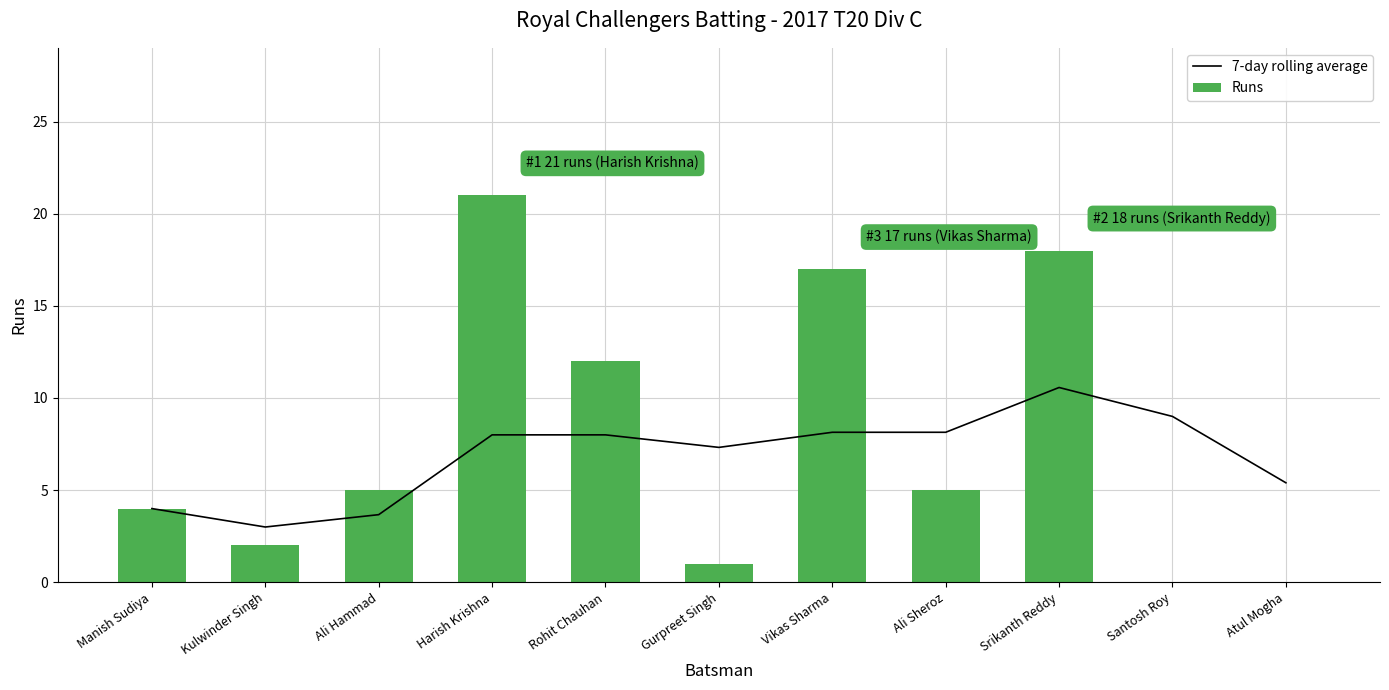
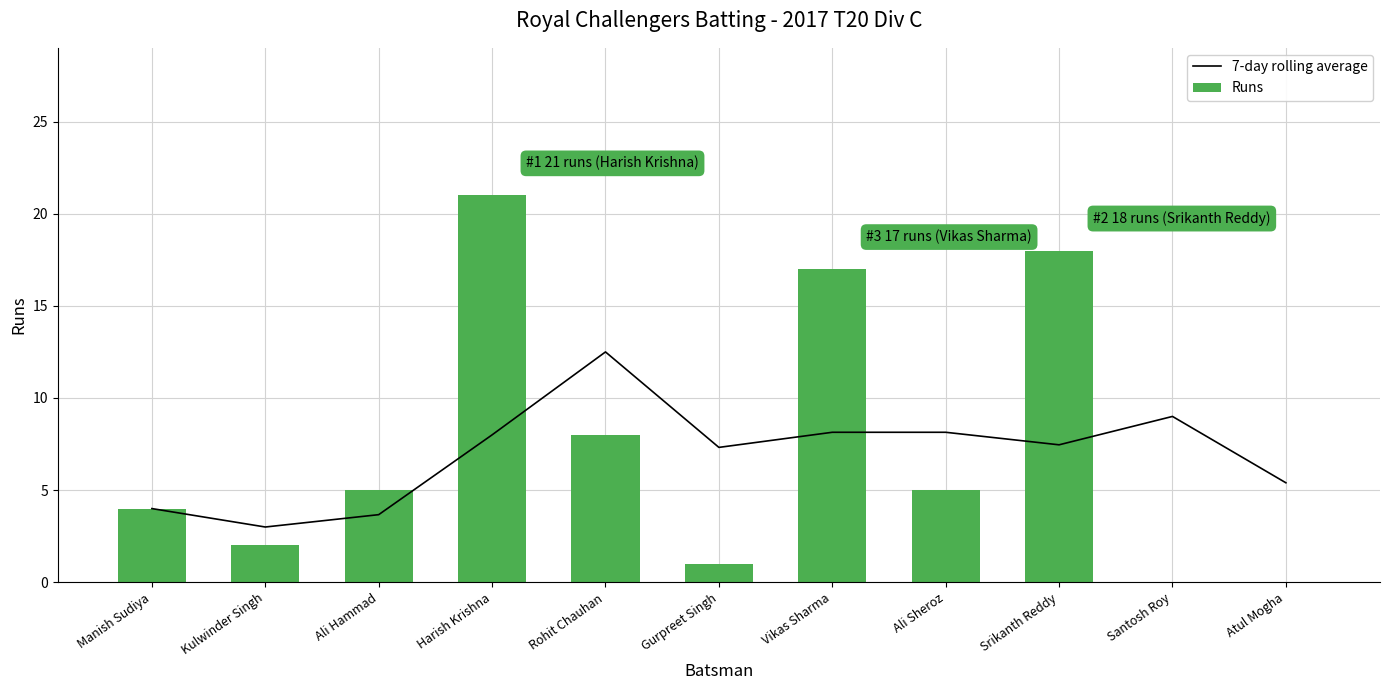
7-day rolling average, Rohit Chauhan: 8.0 -> 12.5
Runs, Rohit Chauhan: 12 -> 8
7-day rolling average, Srikanth Reddy: 10.6 -> 7.5
